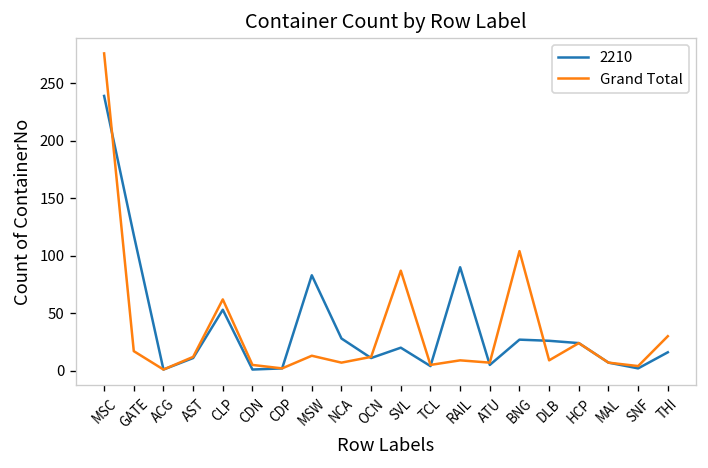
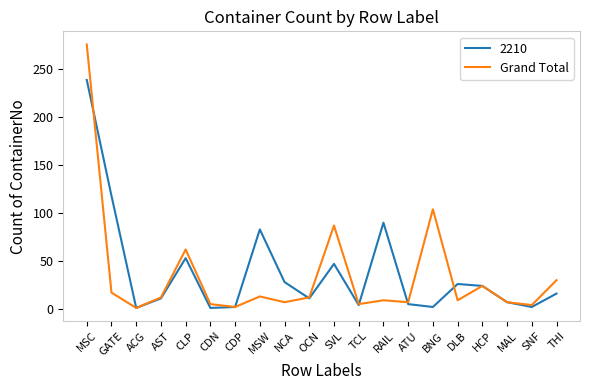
2210, SVL: 20 -> 50
2210, BNG: 30 -> 0
